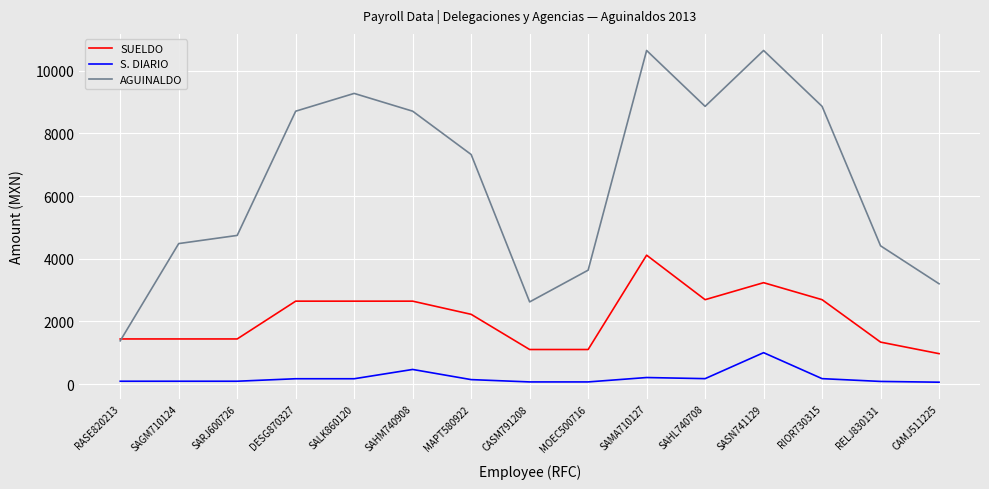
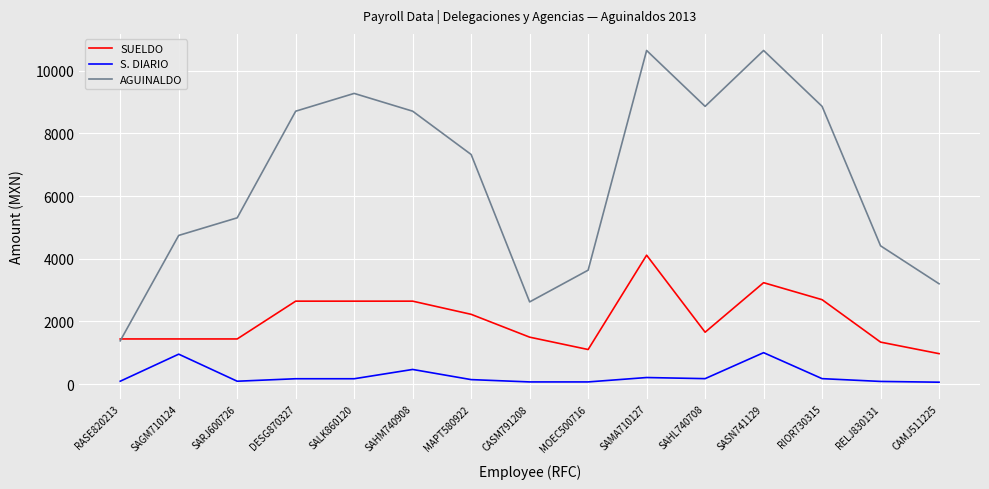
S. DIARIO, SAGM710124: 100 -> 1000
AGUINALDO, SAGM710124: 4500 -> 4700
AGUINALDO, SARJ600726: 4700 -> 5300
SUELDO, CASM791208: 1100 -> 1500
SUELDO, SAHL740708: 2700 -> 1700
